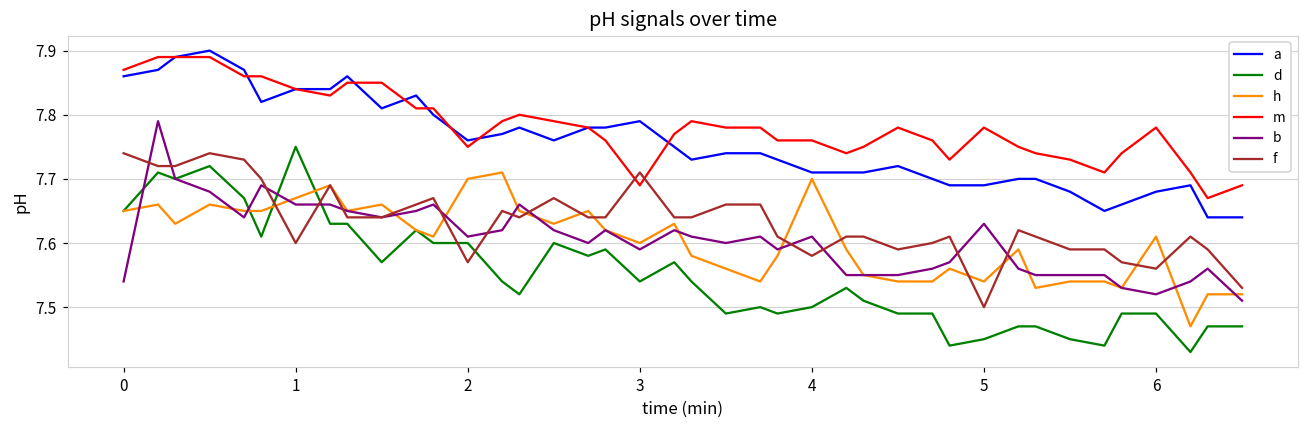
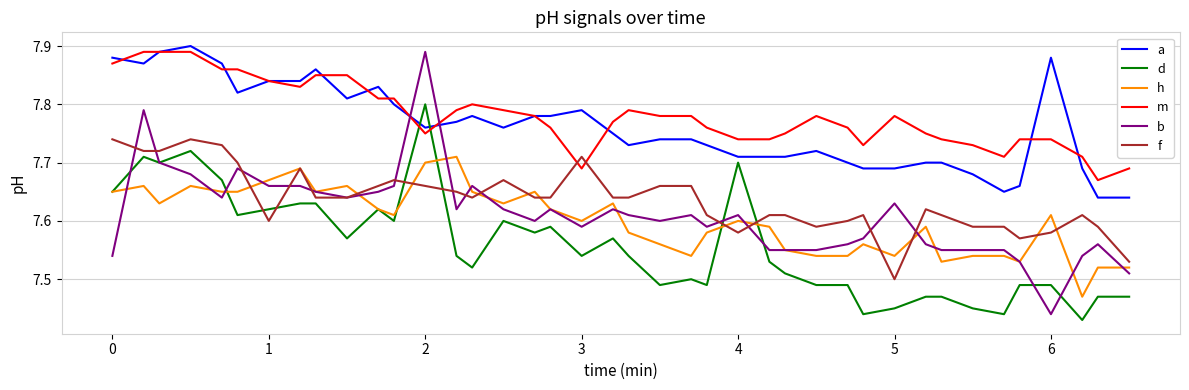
a, 0: 7.86 -> 7.88
d, 1: 7.75 -> 7.62
d, 2: 7.6 -> 7.8
b, 2: 7.61 -> 7.89
f, 2: 7.57 -> 7.66
d, 4: 7.5 -> 7.7
h, 4: 7.7 -> 7.6
m, 4: 7.76 -> 7.74
a, 6: 7.68 -> 7.88
m, 6: 7.78 -> 7.74
b, 6: 7.52 -> 7.44
f, 6: 7.56 -> 7.58
